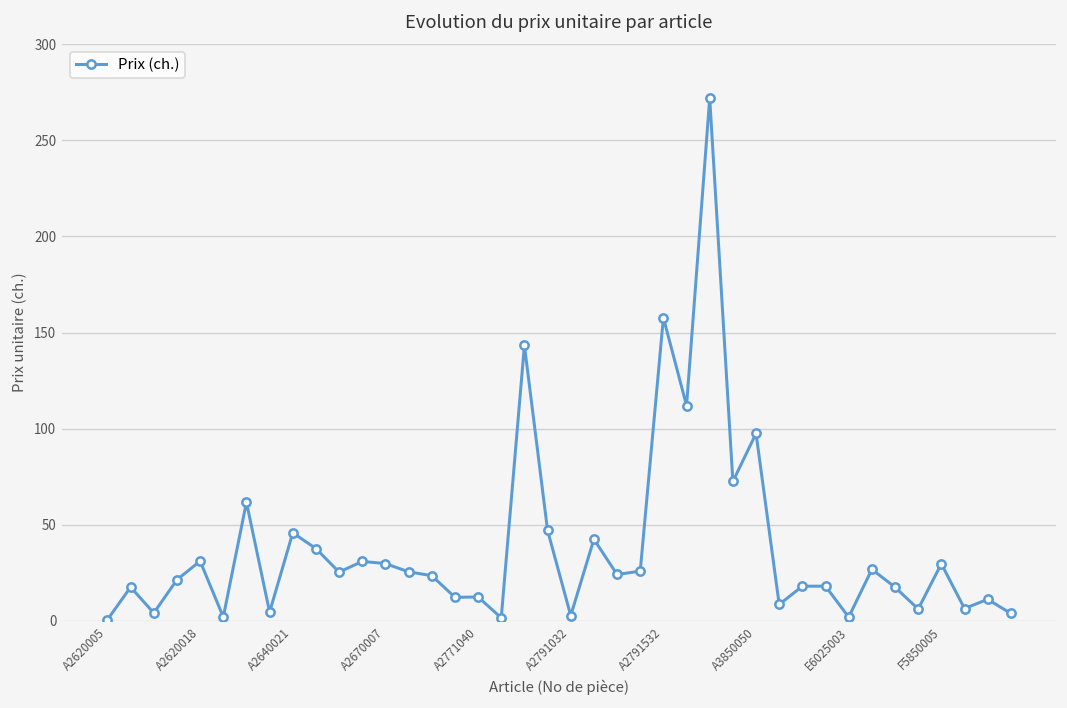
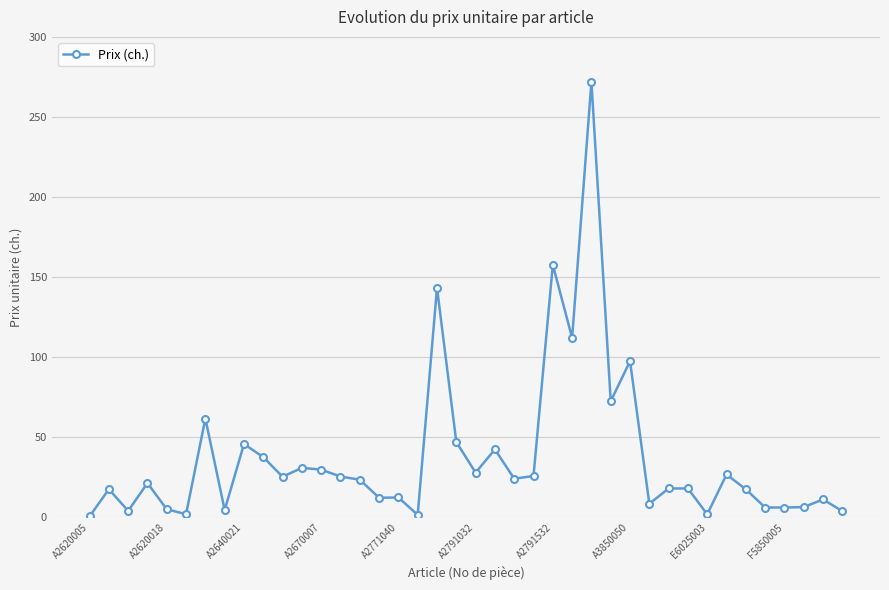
A2620018: 31 -> 5
A2791032: 3 -> 28
F5850005: 30 -> 6
